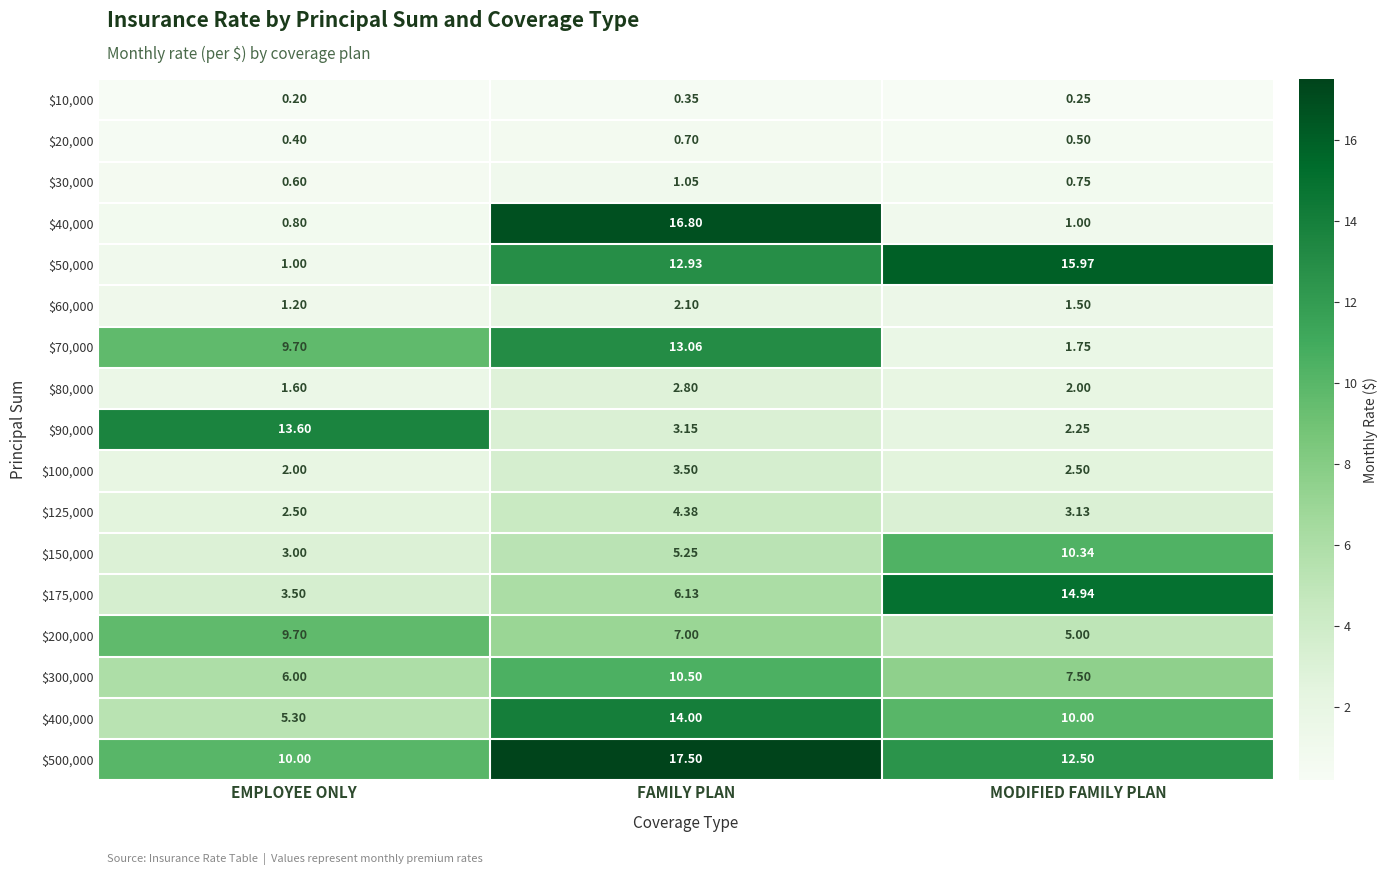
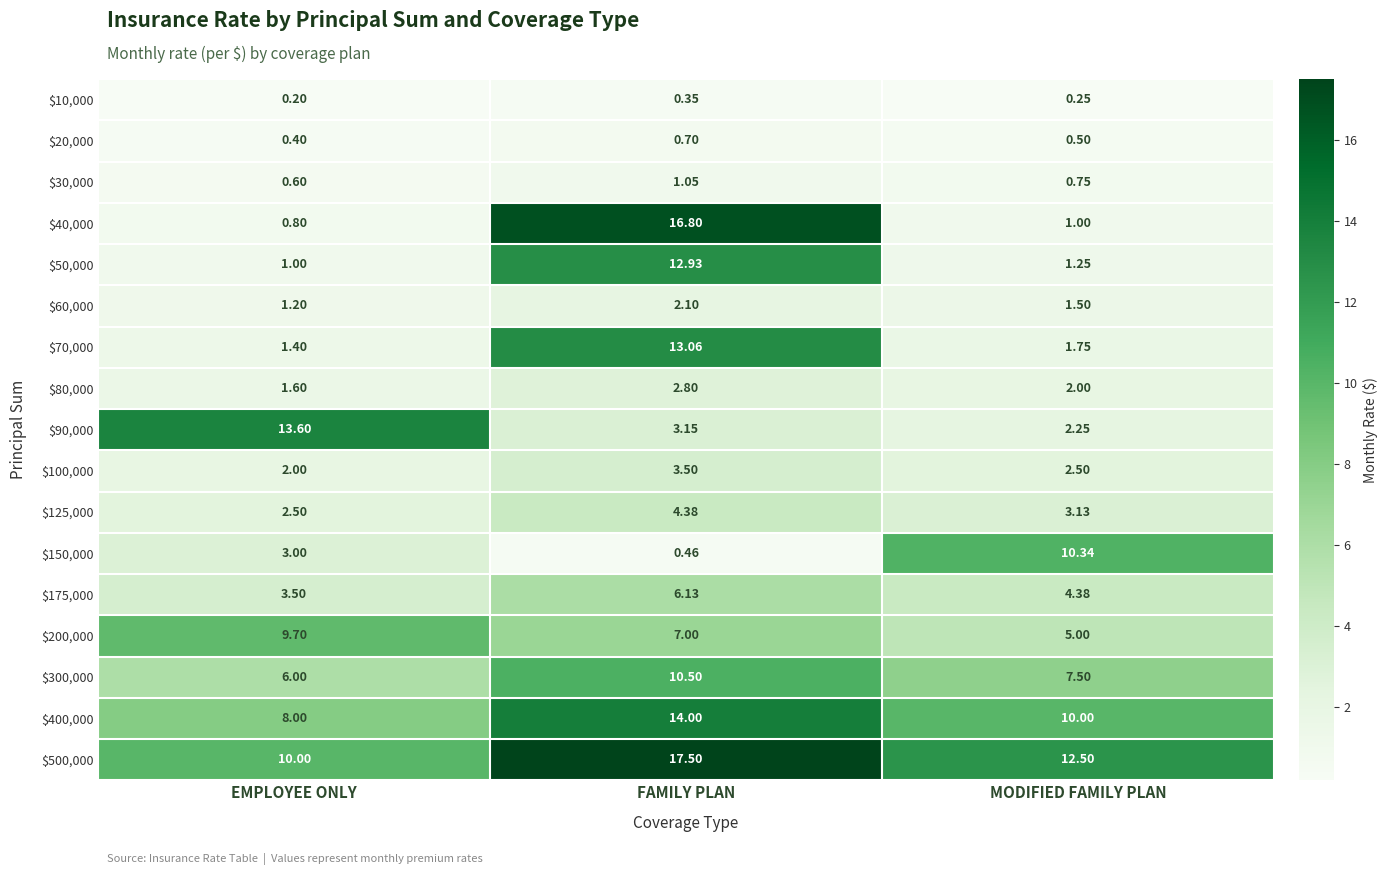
$50,000, MODIFIED FAMILY PLAN: 15.97 -> 1.25
$70,000, EMPLOYEE ONLY: 9.70 -> 1.40
$150,000, FAMILY PLAN: 5.25 -> 0.46
$175,000, MODIFIED FAMILY PLAN: 14.94 -> 4.38
$400,000, EMPLOYEE ONLY: 5.30 -> 8.00
